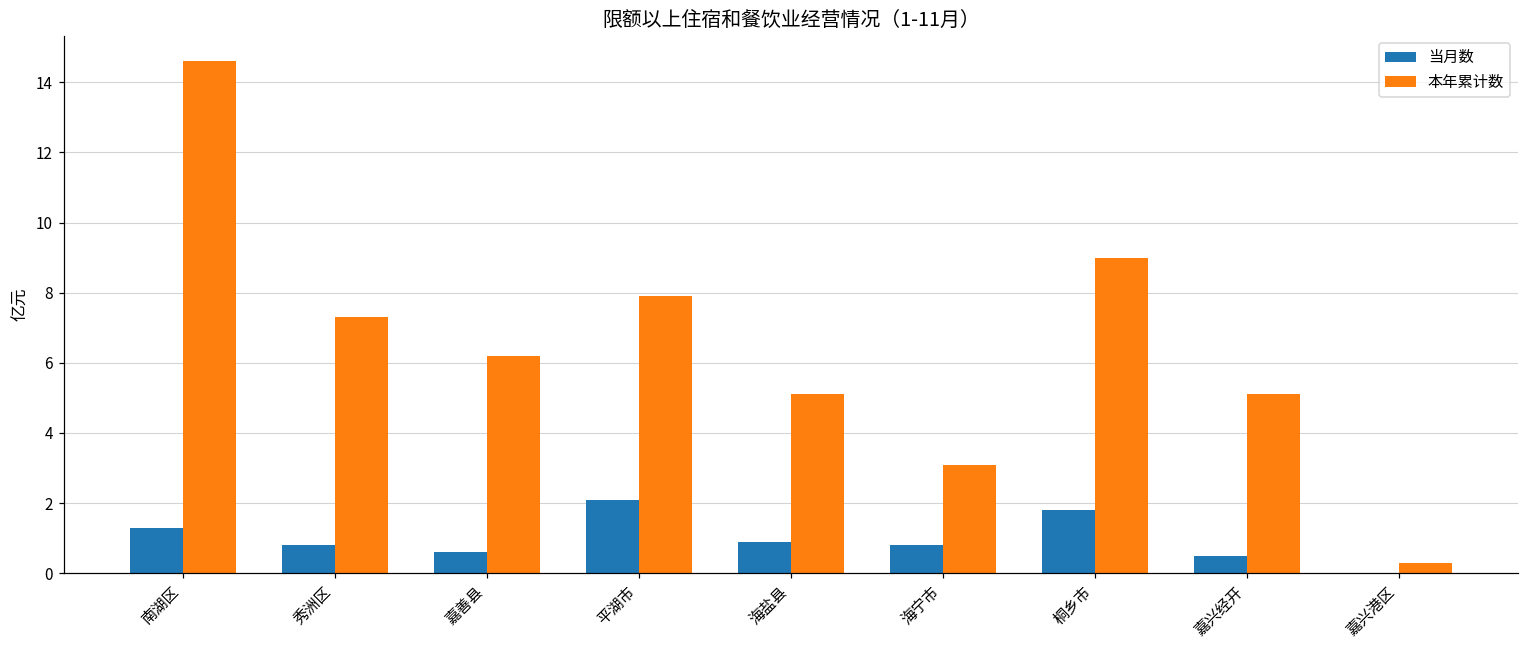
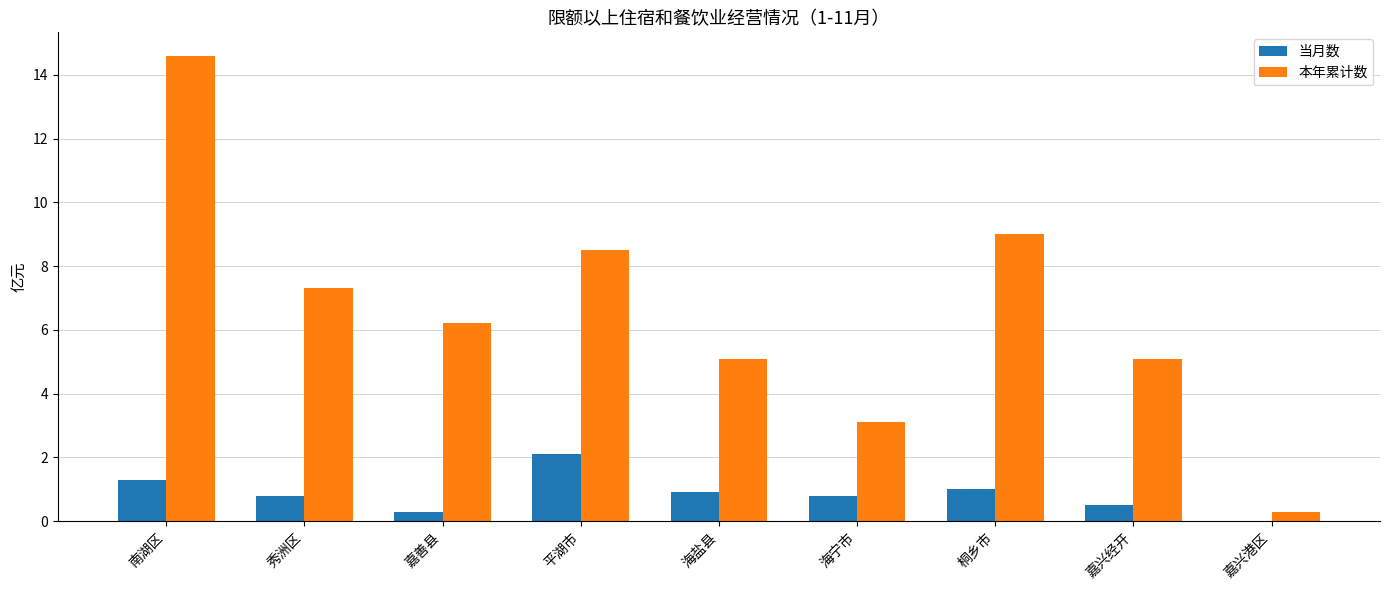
当月数, 嘉善县: 0.6 -> 0.3
本年累计数, 平湖市: 7.9 -> 8.5
当月数, 桐乡市: 1.8 -> 1.0
